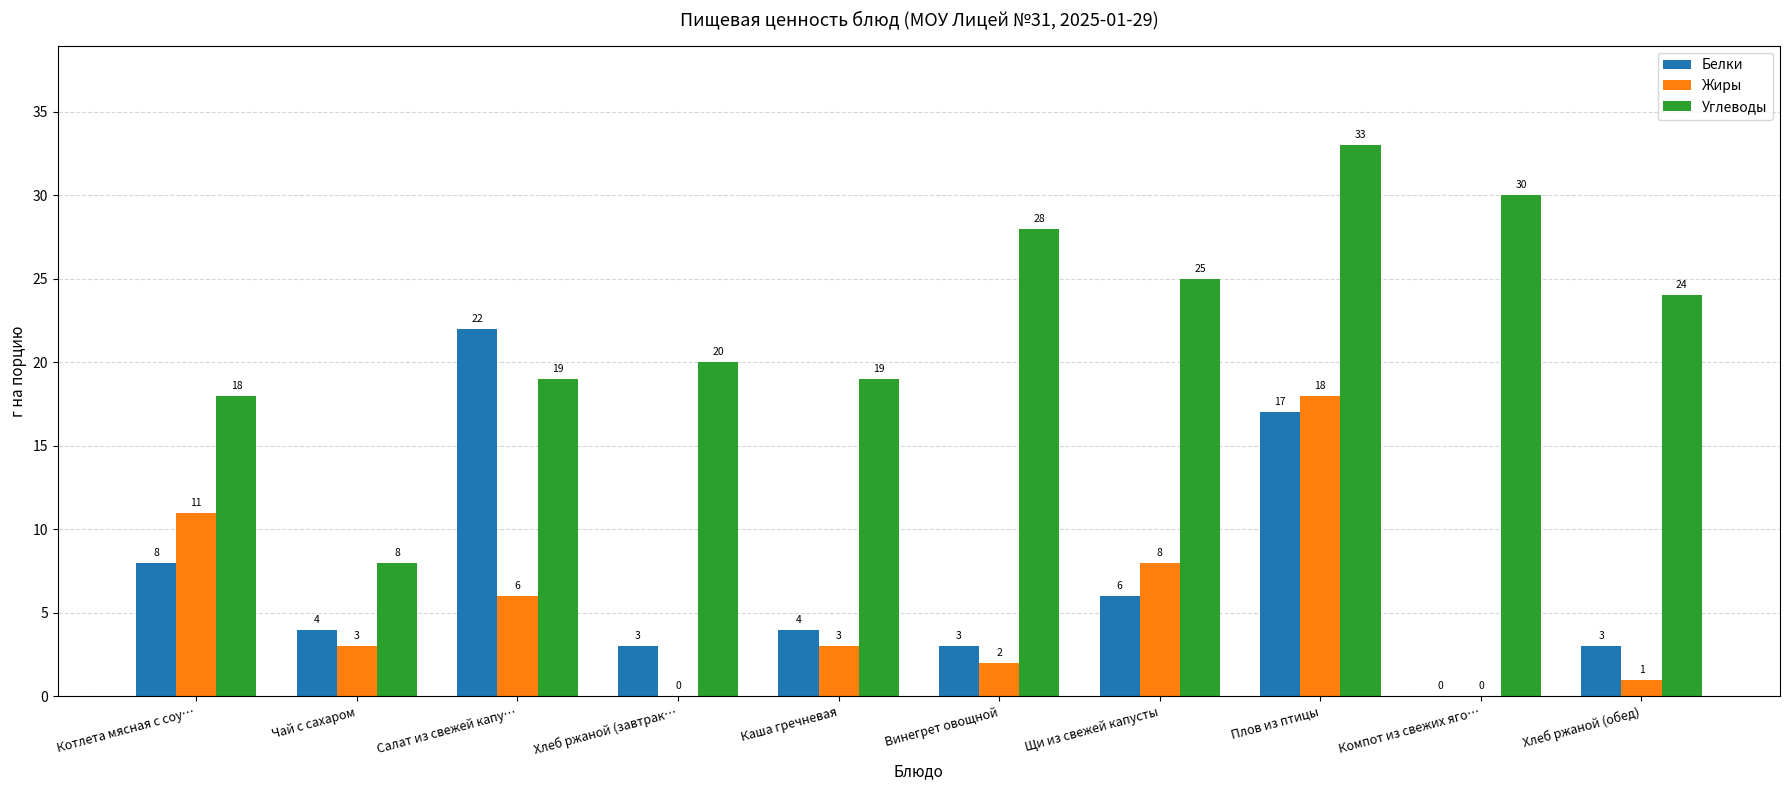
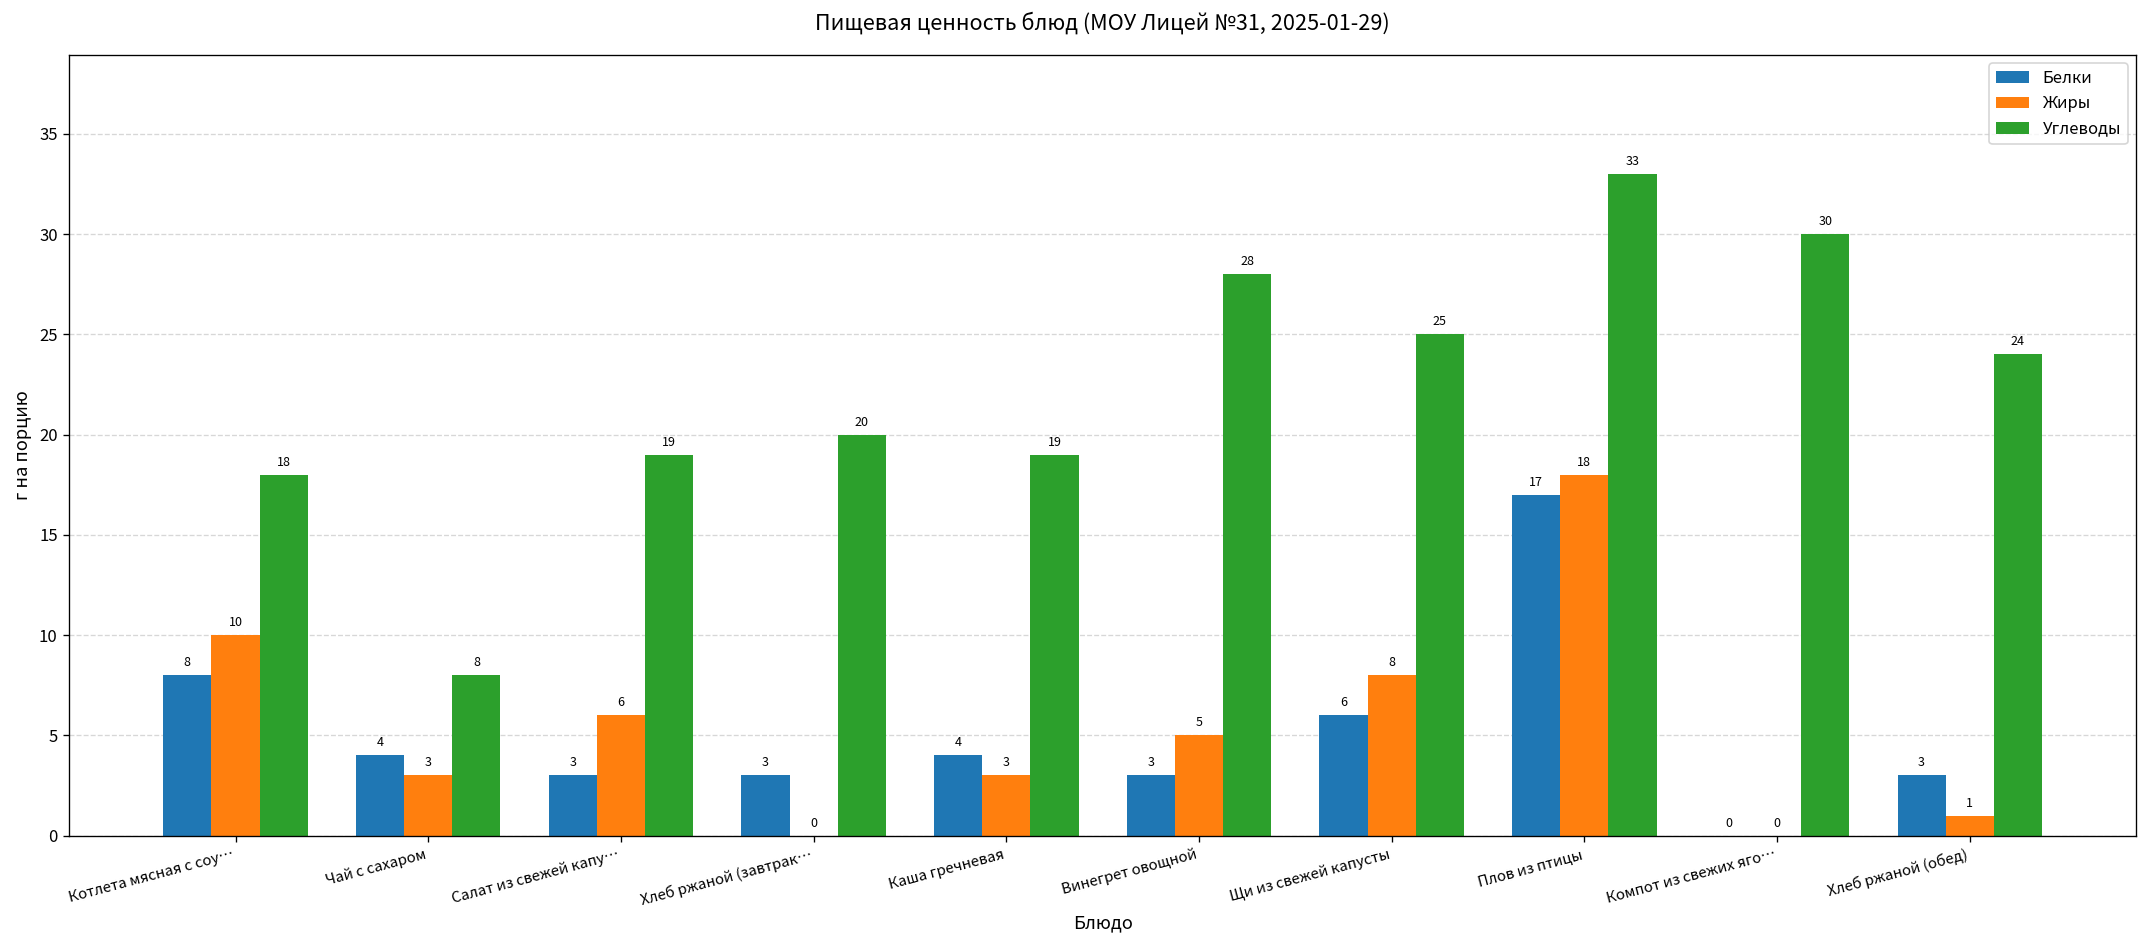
Жиры, Котлета мясная с соу…: 11 -> 10
Белки, Салат из свежей капу…: 22 -> 3
Жиры, Винегрет овощной: 2 -> 5
